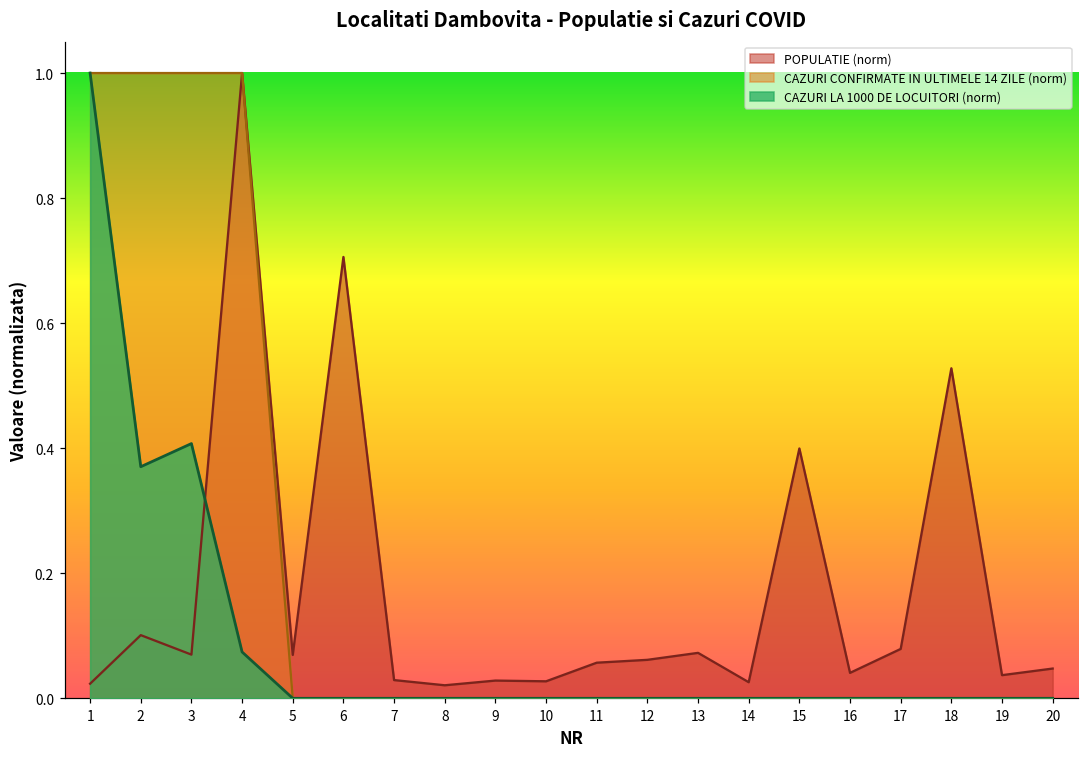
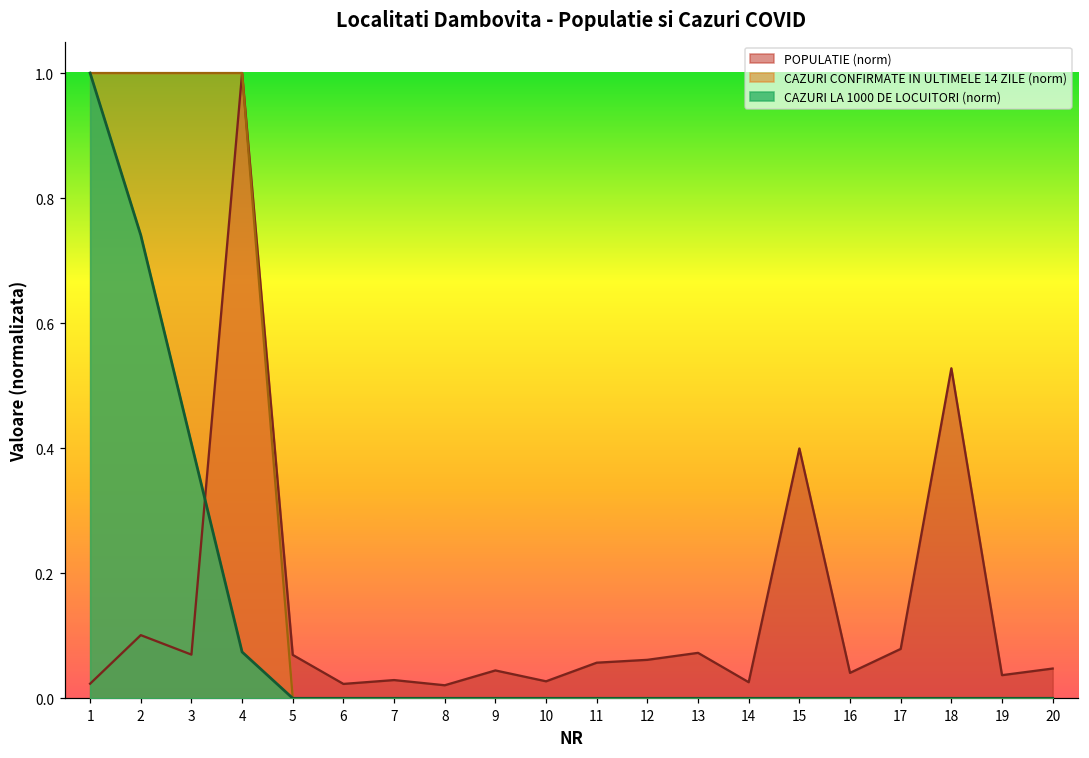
CAZURI LA 1000 DE LOCUITORI (norm), 2: 0.37 -> 0.74
POPULATIE (norm), 6: 0.71 -> 0.02
POPULATIE (norm), 9: 0.03 -> 0.04
